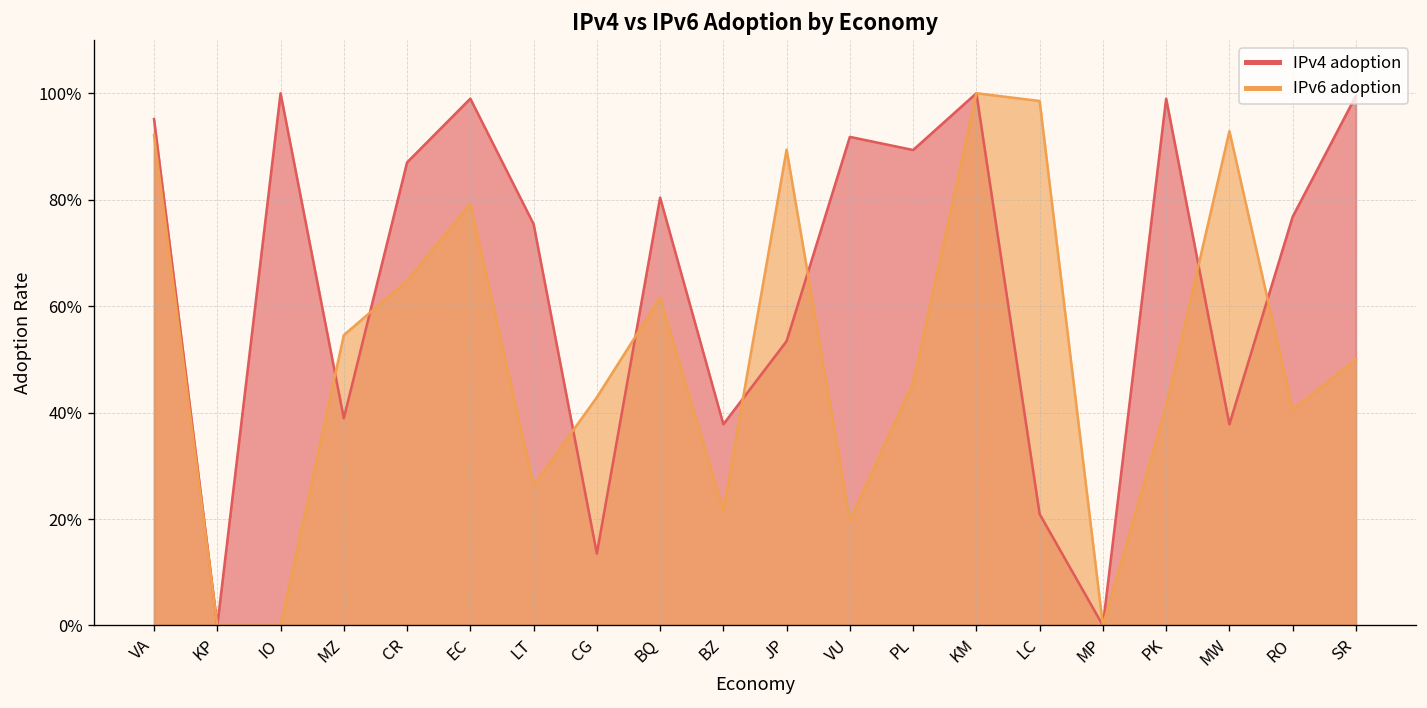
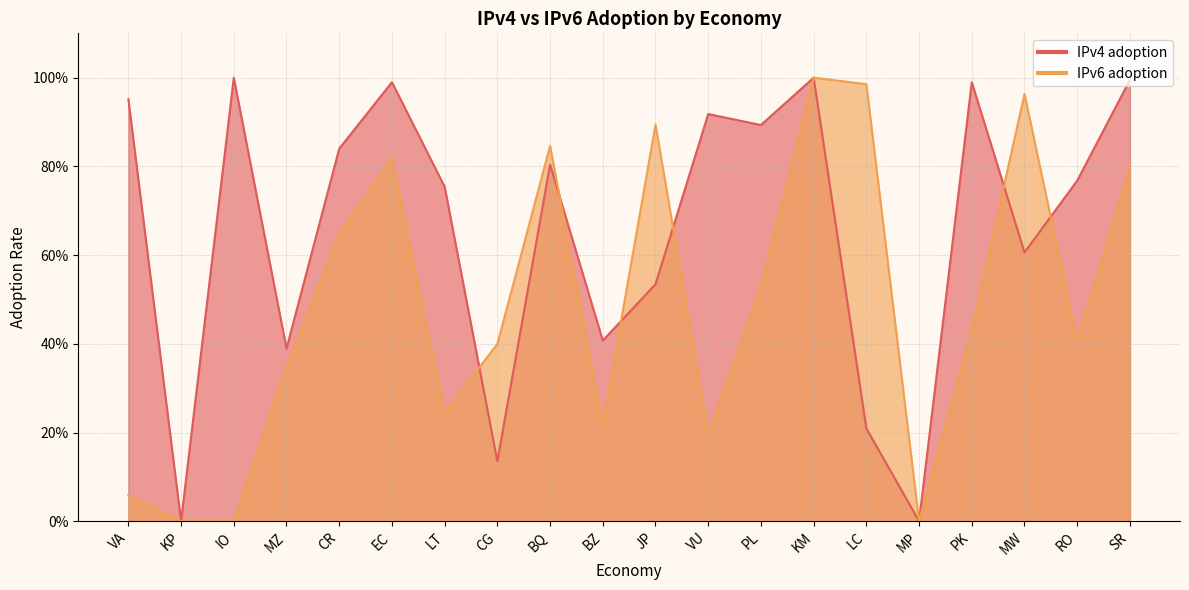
IPv6 adoption, VA: 92% -> 6%
IPv6 adoption, MZ: 55% -> 35%
IPv4 adoption, CR: 87% -> 84%
IPv6 adoption, EC: 79% -> 82%
IPv6 adoption, LT: 26% -> 24%
IPv6 adoption, CG: 43% -> 40%
IPv6 adoption, BQ: 62% -> 85%
IPv4 adoption, BZ: 38% -> 41%
IPv6 adoption, PL: 46% -> 53%
IPv6 adoption, PK: 41% -> 43%
IPv4 adoption, MW: 38% -> 61%
IPv6 adoption, MW: 93% -> 96%
IPv6 adoption, SR: 50% -> 80%
